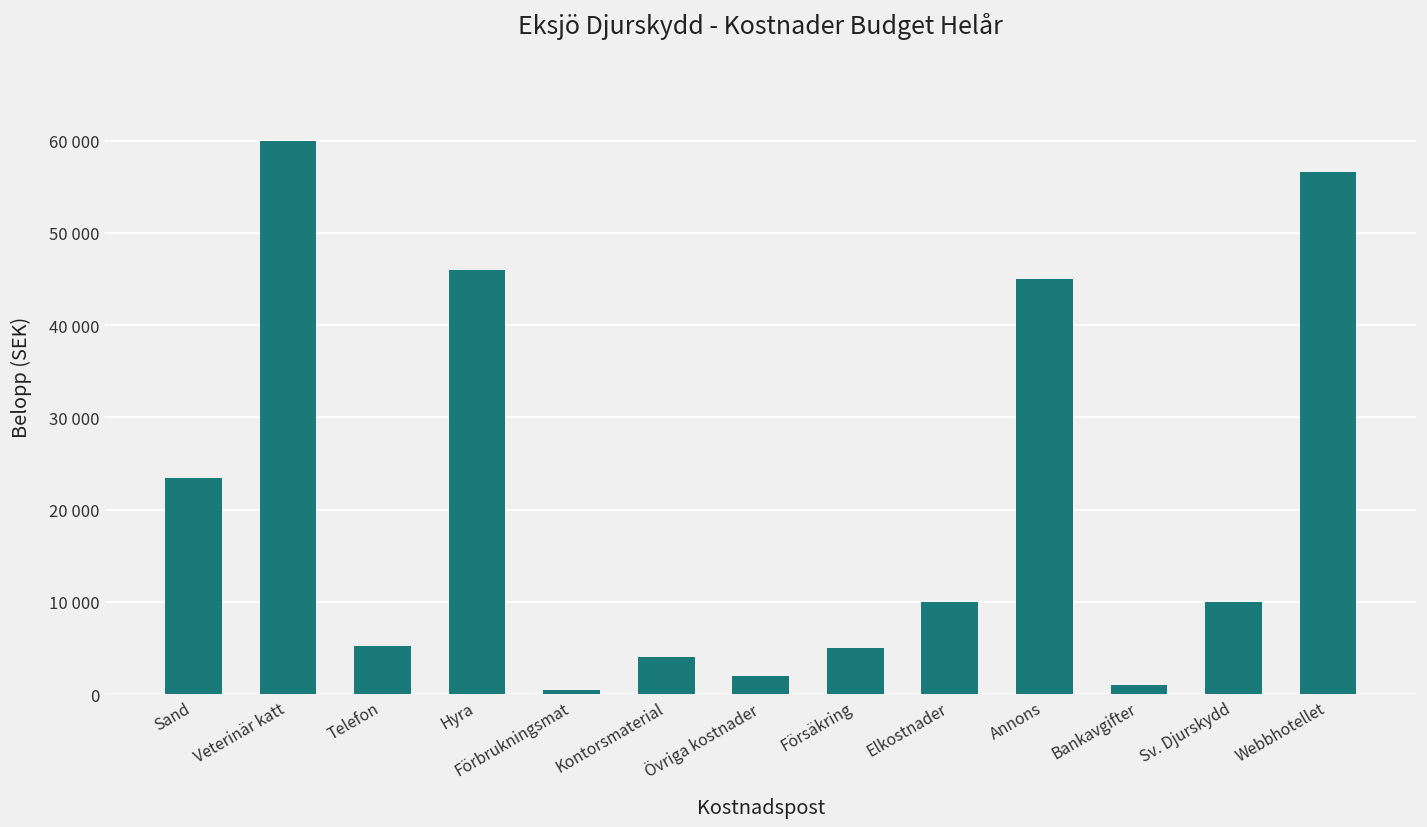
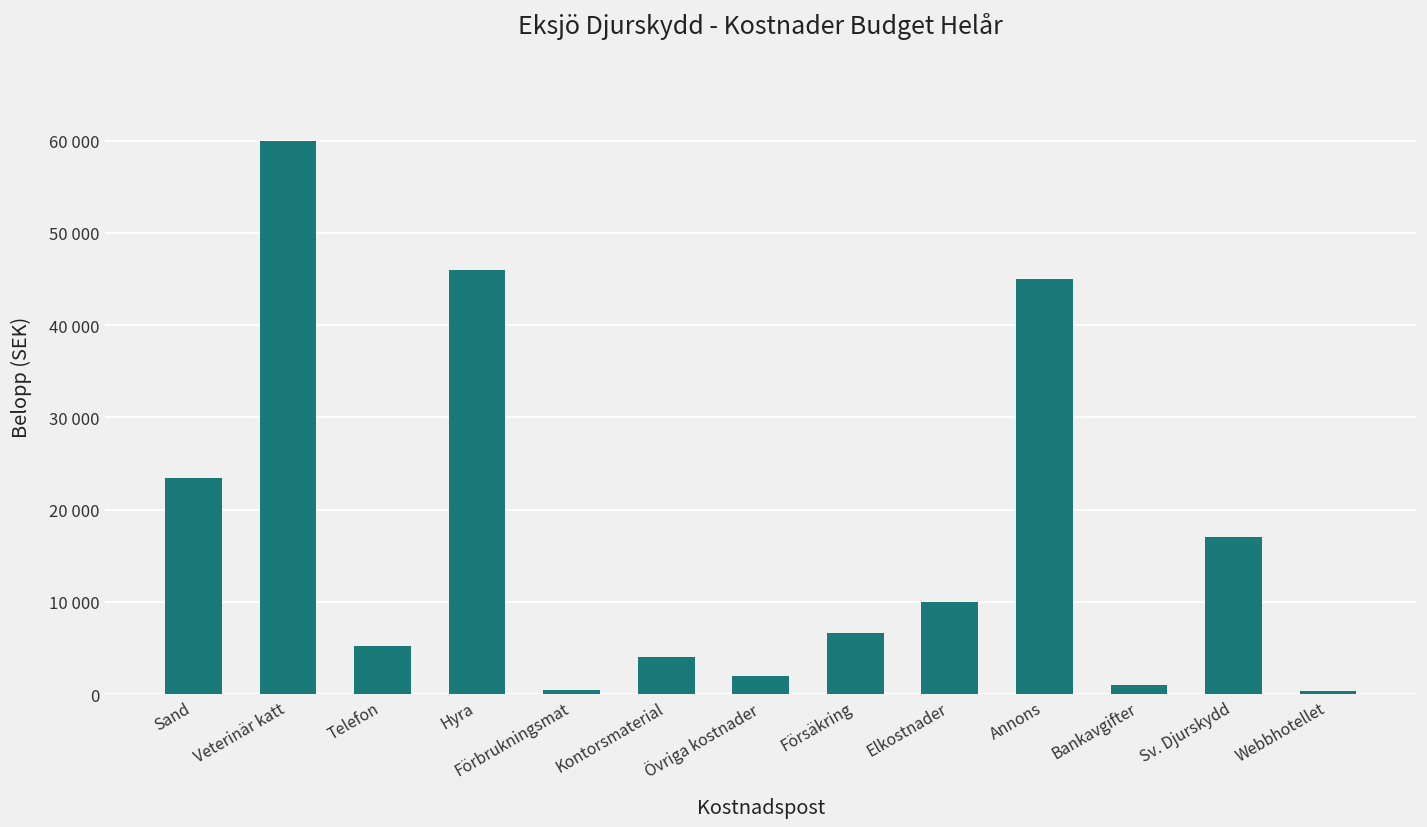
Försäkring: 5000 -> 7000
Sv. Djurskydd: 10000 -> 17000
Webbhotellet: 57000 -> 0
